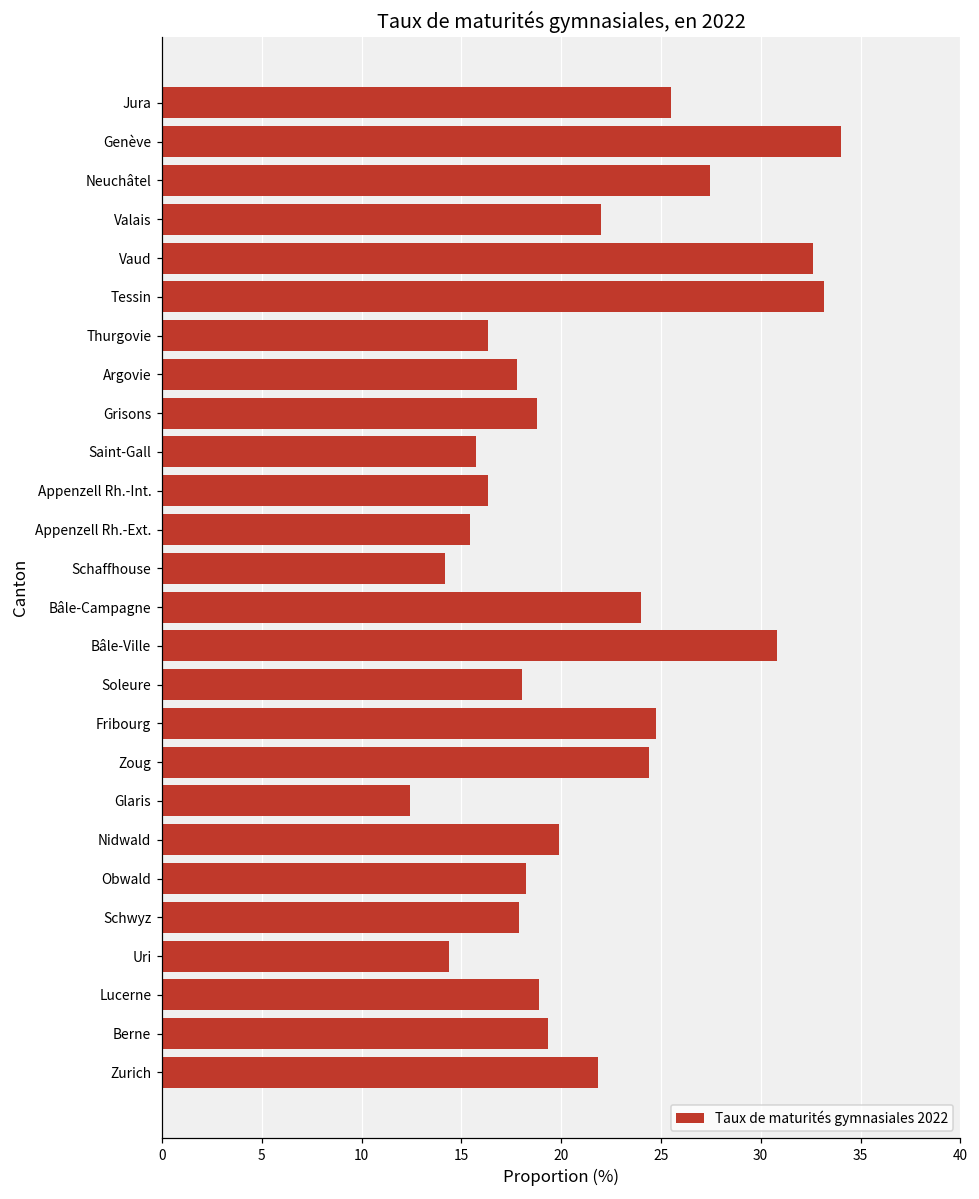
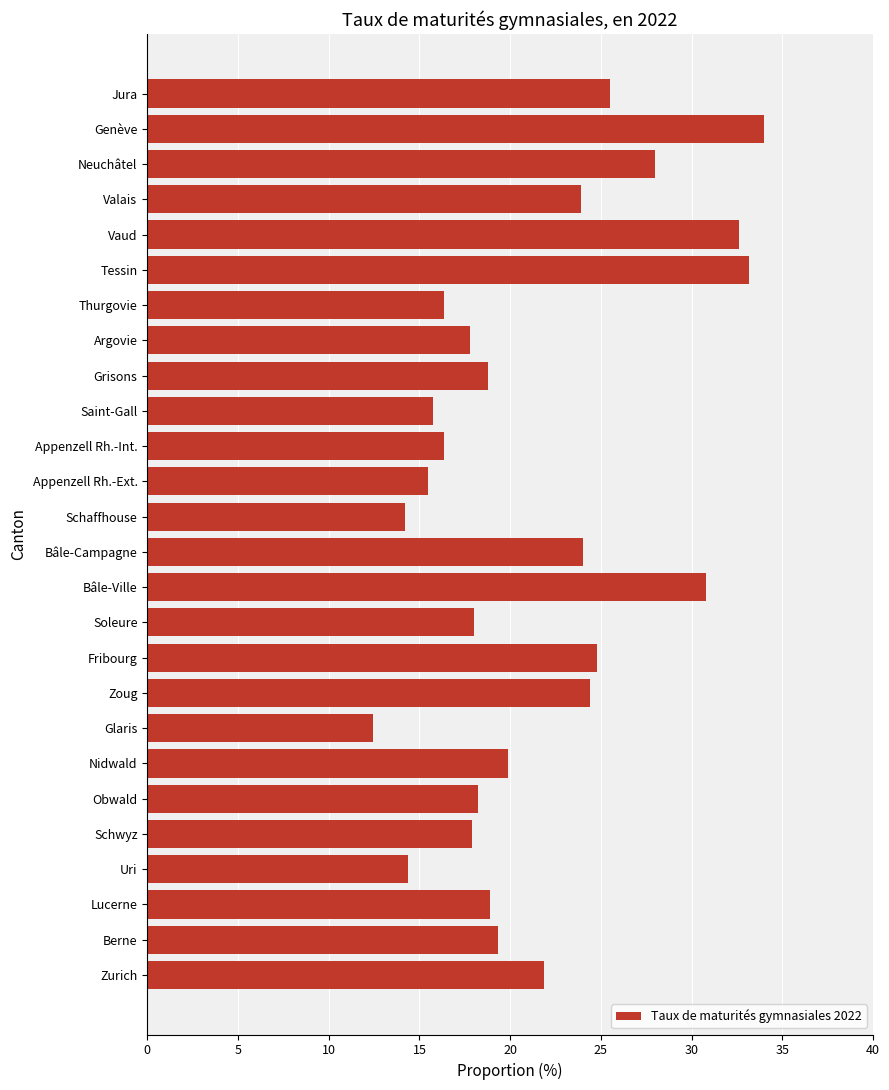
Neuchâtel: 27.5 -> 28.0
Valais: 22.0 -> 23.9
